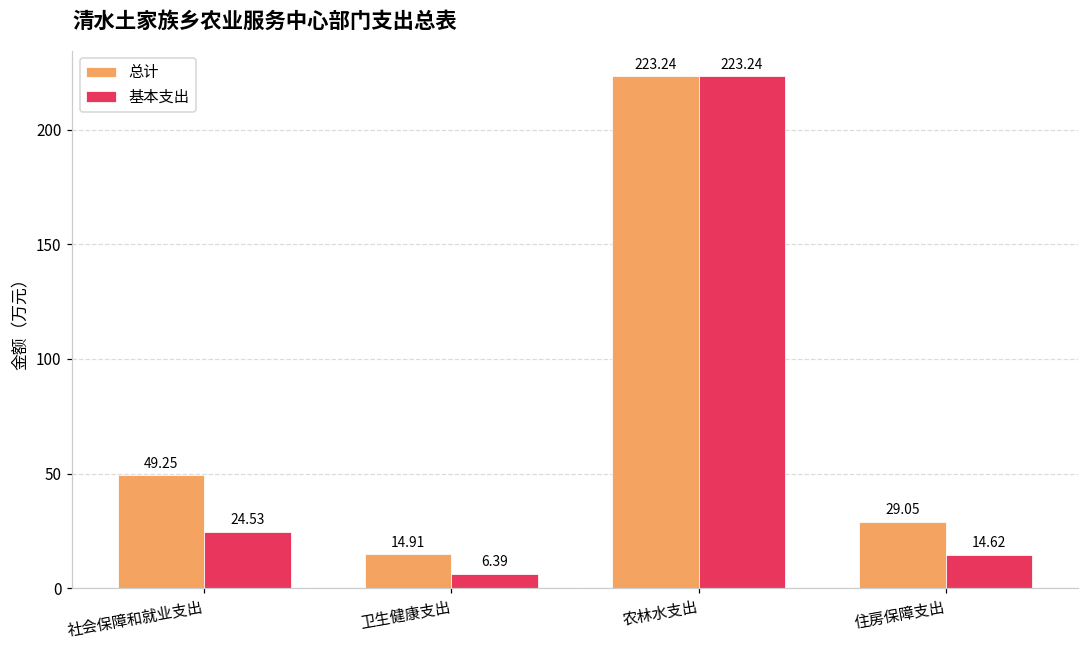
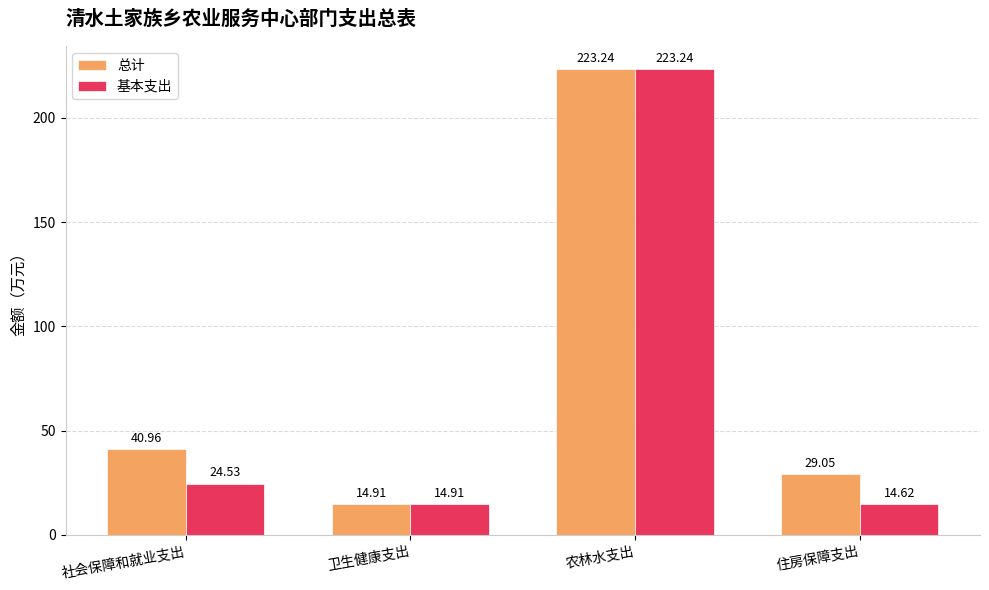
总计, 社会保障和就业支出: 49.25 -> 40.96
基本支出, 卫生健康支出: 6.39 -> 14.91
